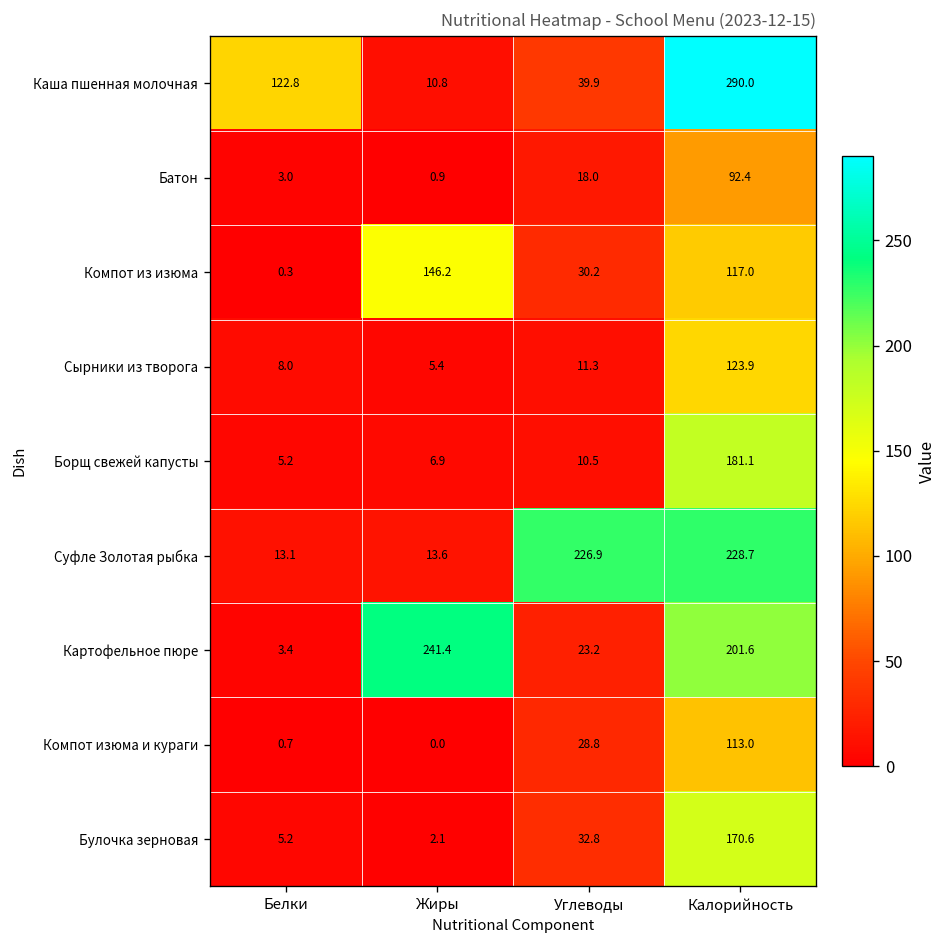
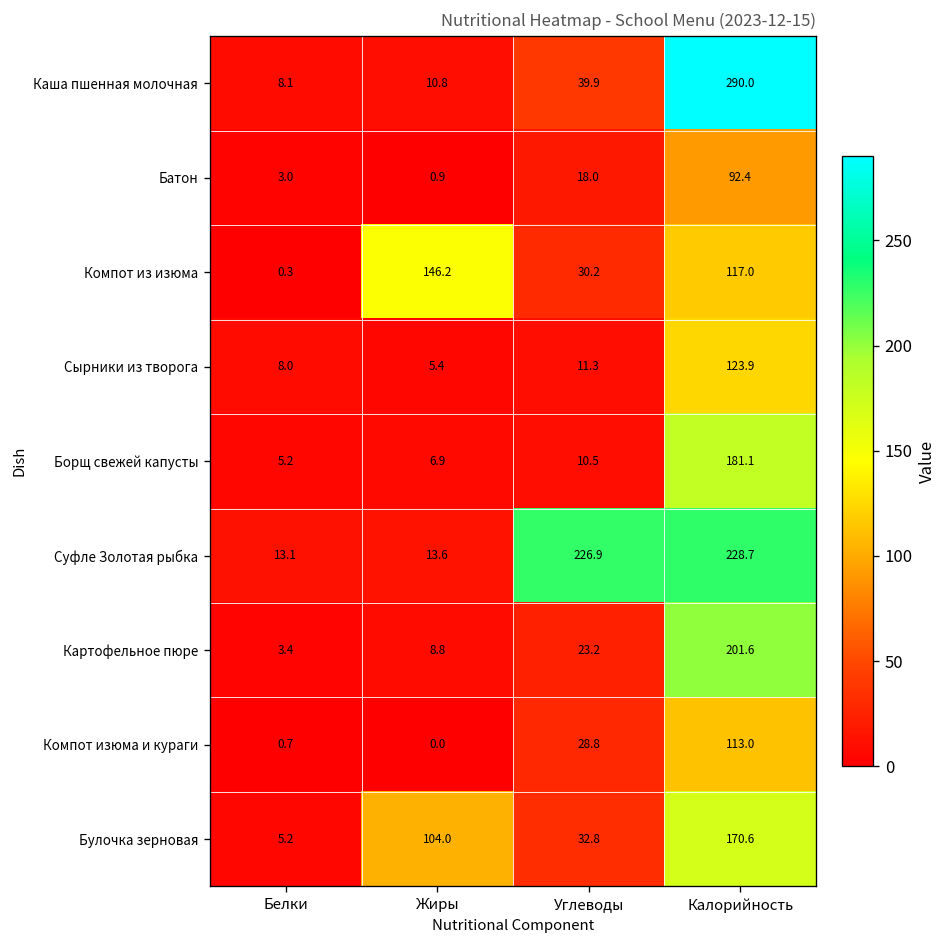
Каша пшенная молочная, Белки: 122.8 -> 8.1
Картофельное пюре, Жиры: 241.4 -> 8.8
Булочка зерновая, Жиры: 2.1 -> 104.0
